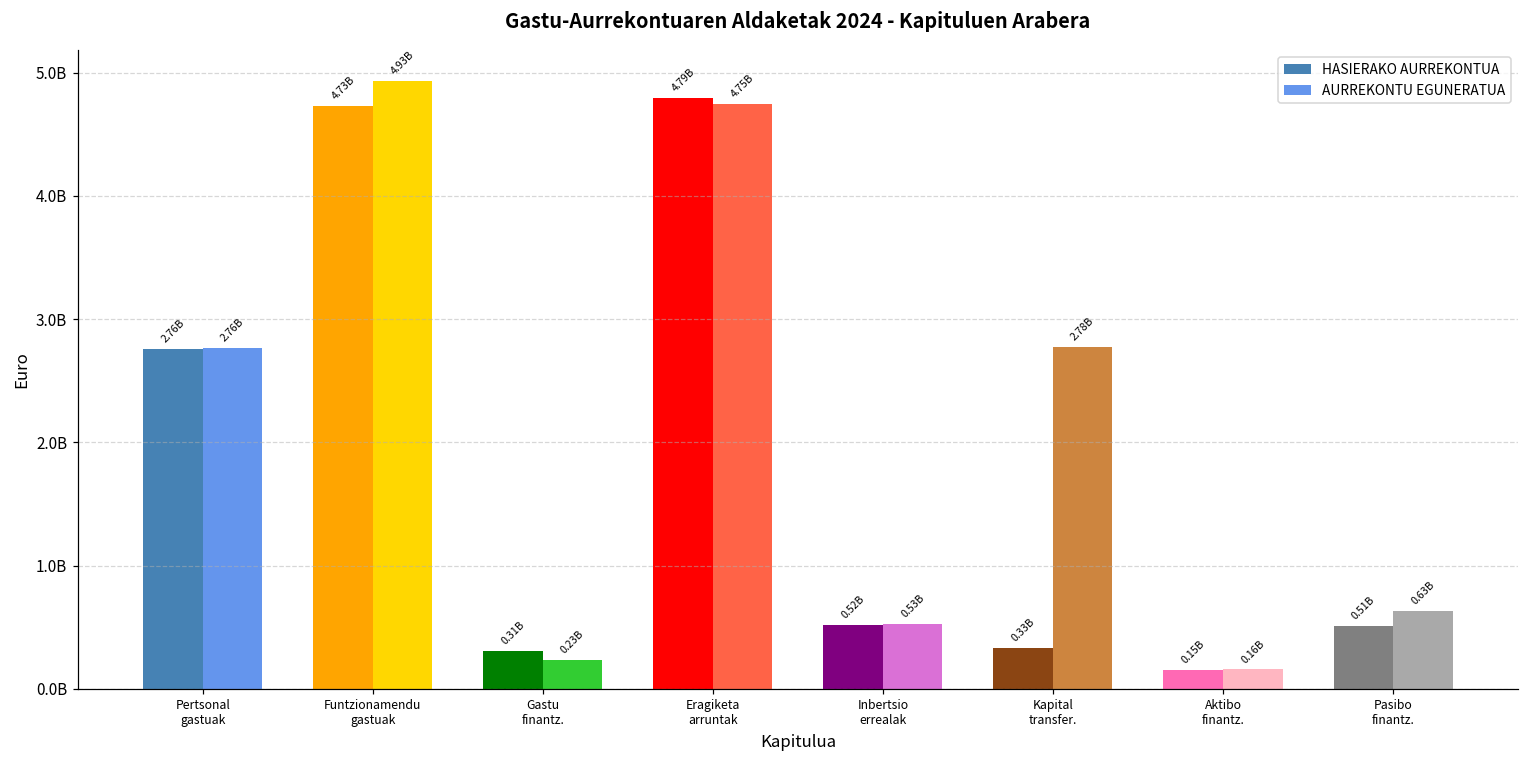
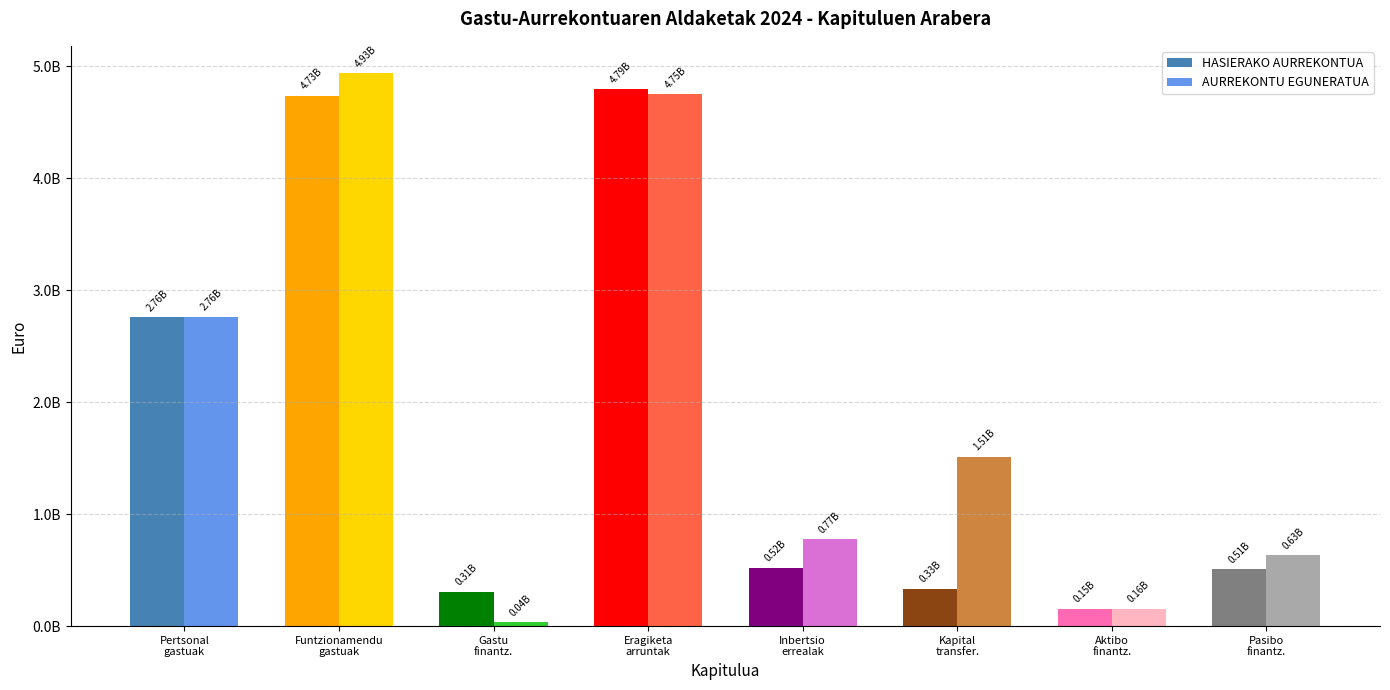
AURREKONTU EGUNERATUA, Gastu finantz.: 0.23B -> 0.04B
AURREKONTU EGUNERATUA, Inbertsio errealak: 0.53B -> 0.77B
AURREKONTU EGUNERATUA, Kapital transfer.: 2.78B -> 1.51B
